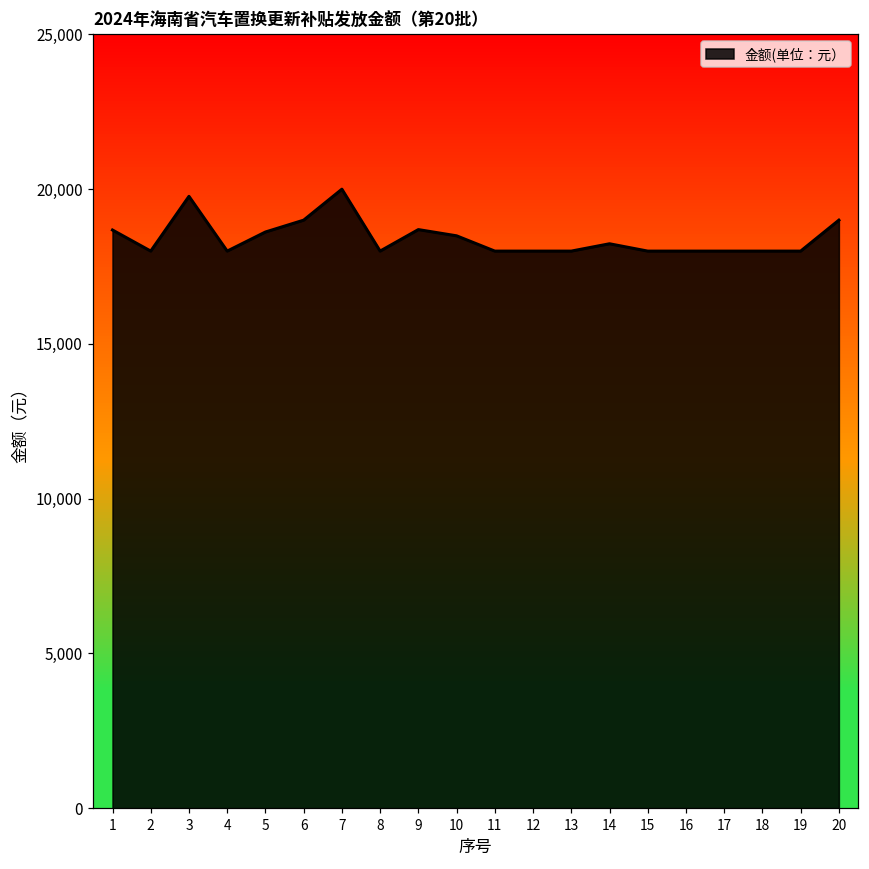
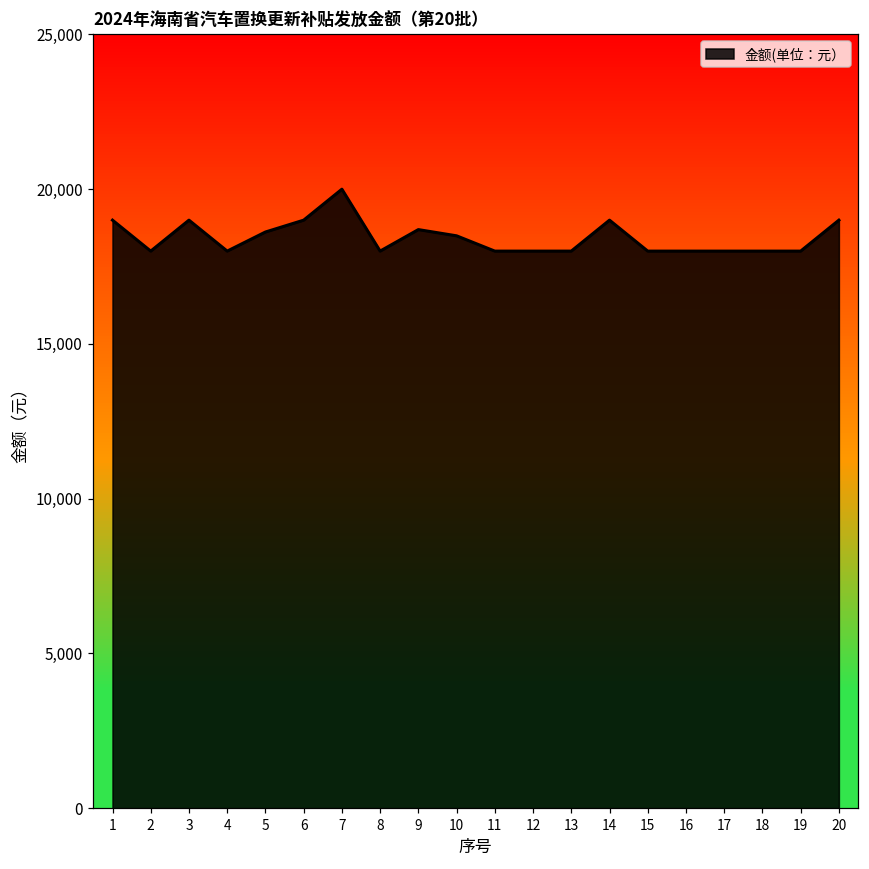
1: 18,700 -> 19,000
3: 19,800 -> 19,000
14: 18,200 -> 19,000
